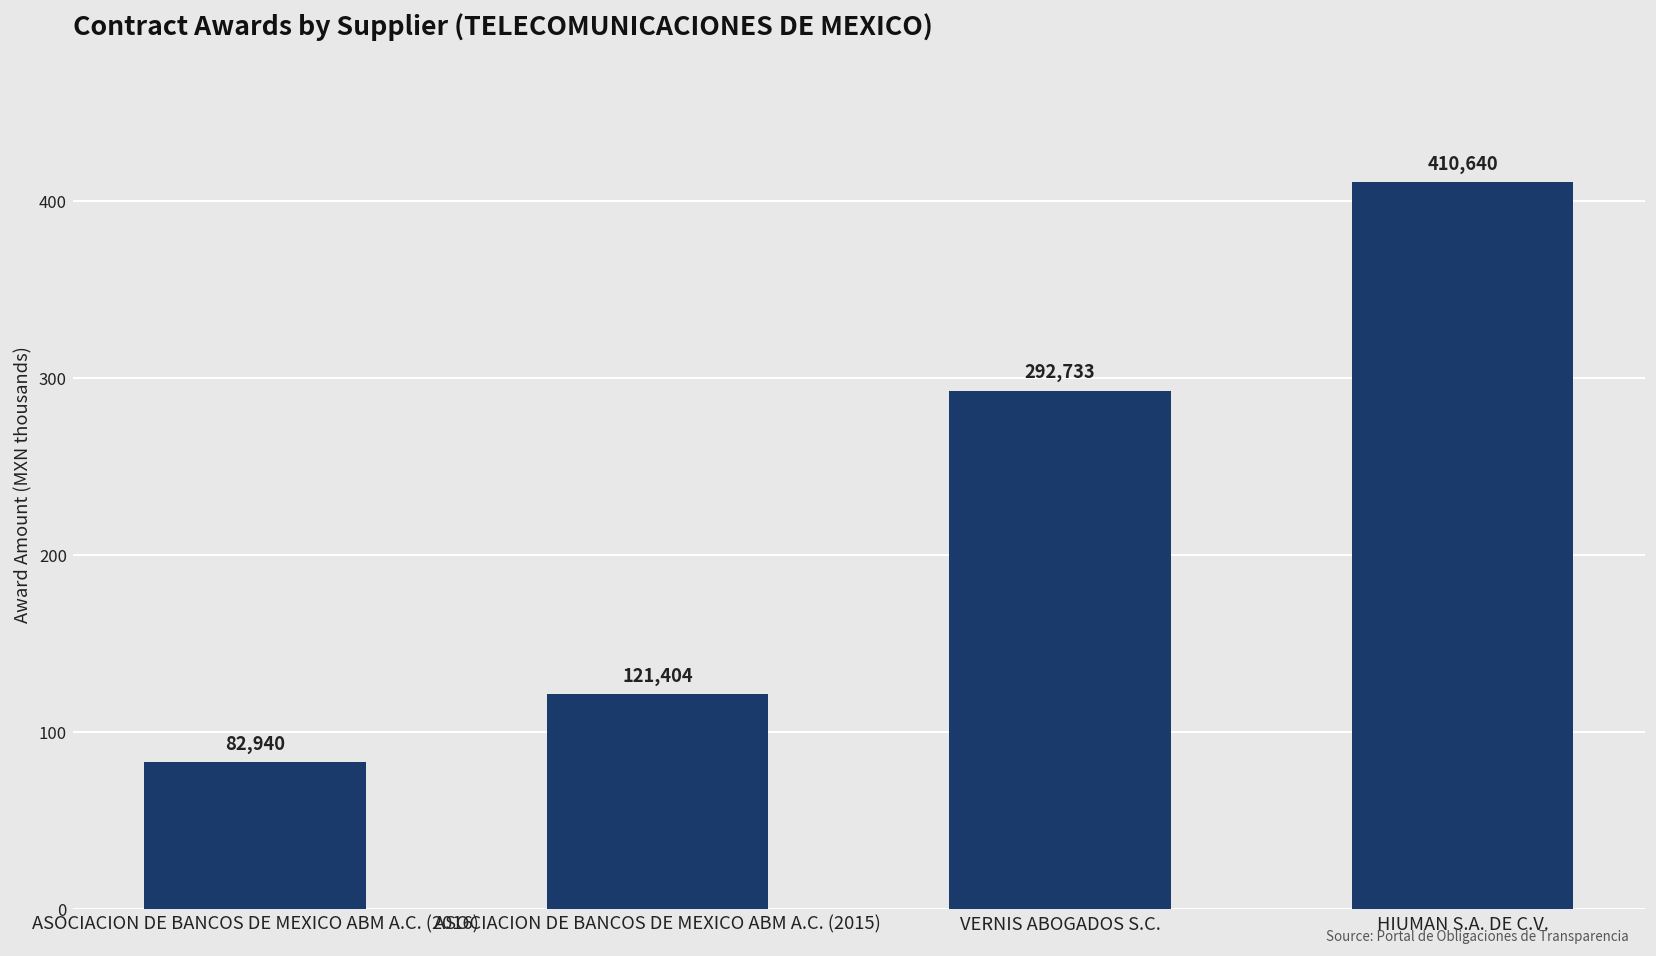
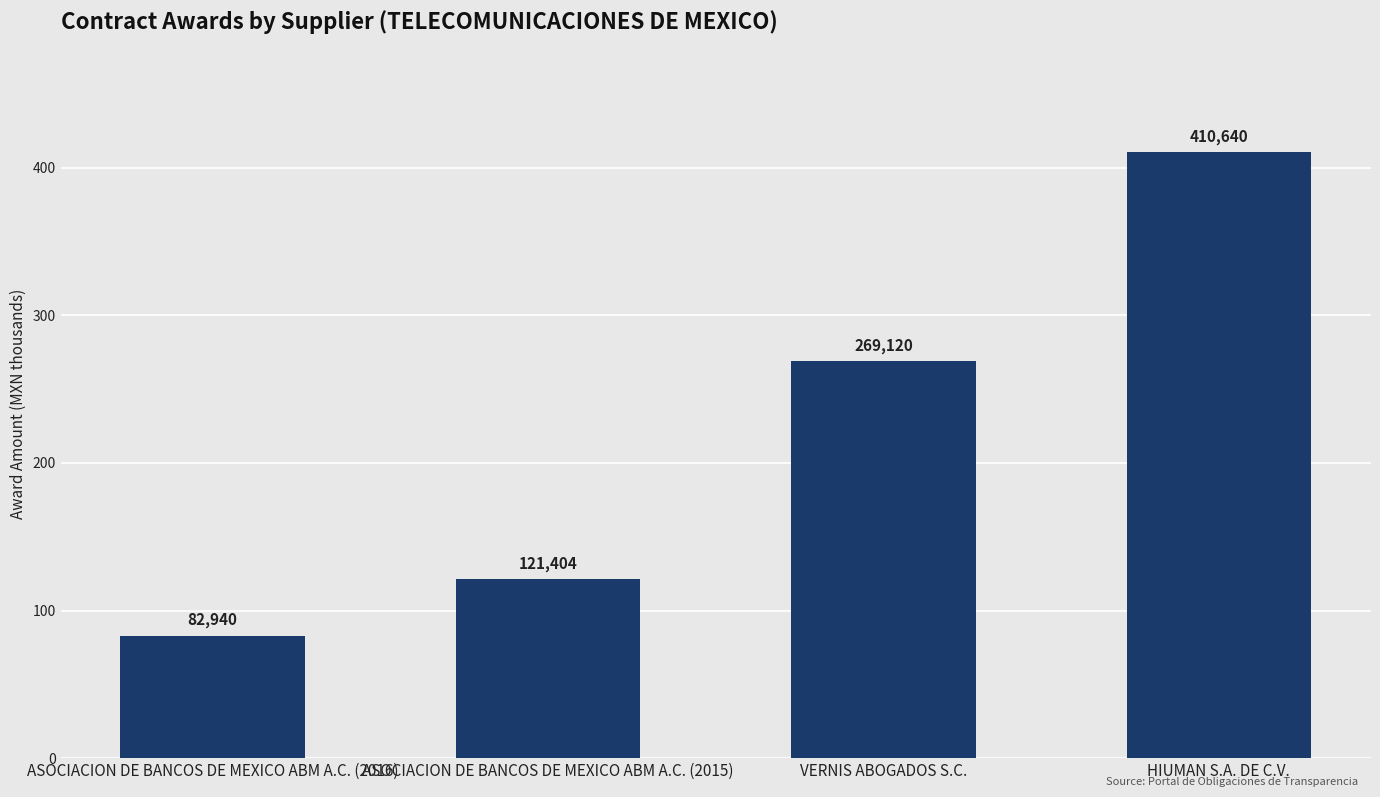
VERNIS ABOGADOS S.C.: 292,733 -> 269,120
